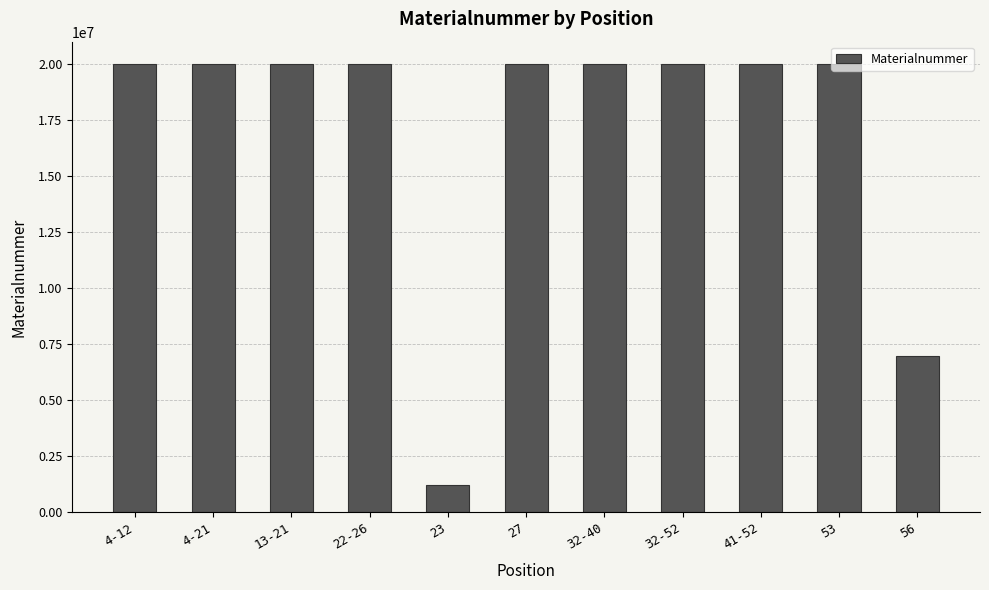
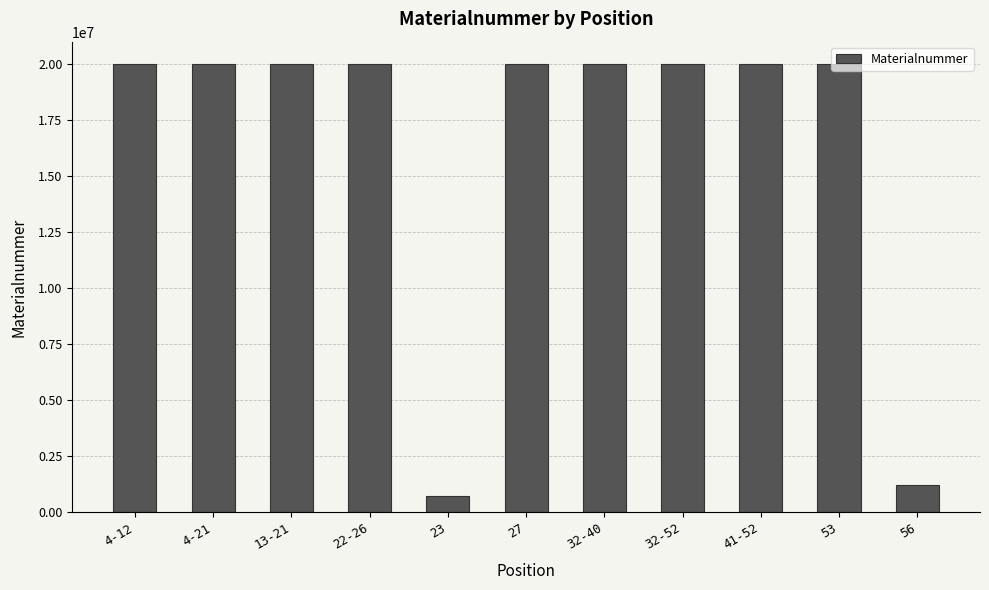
23: 1200000 -> 700000
56: 7000000 -> 1200000
